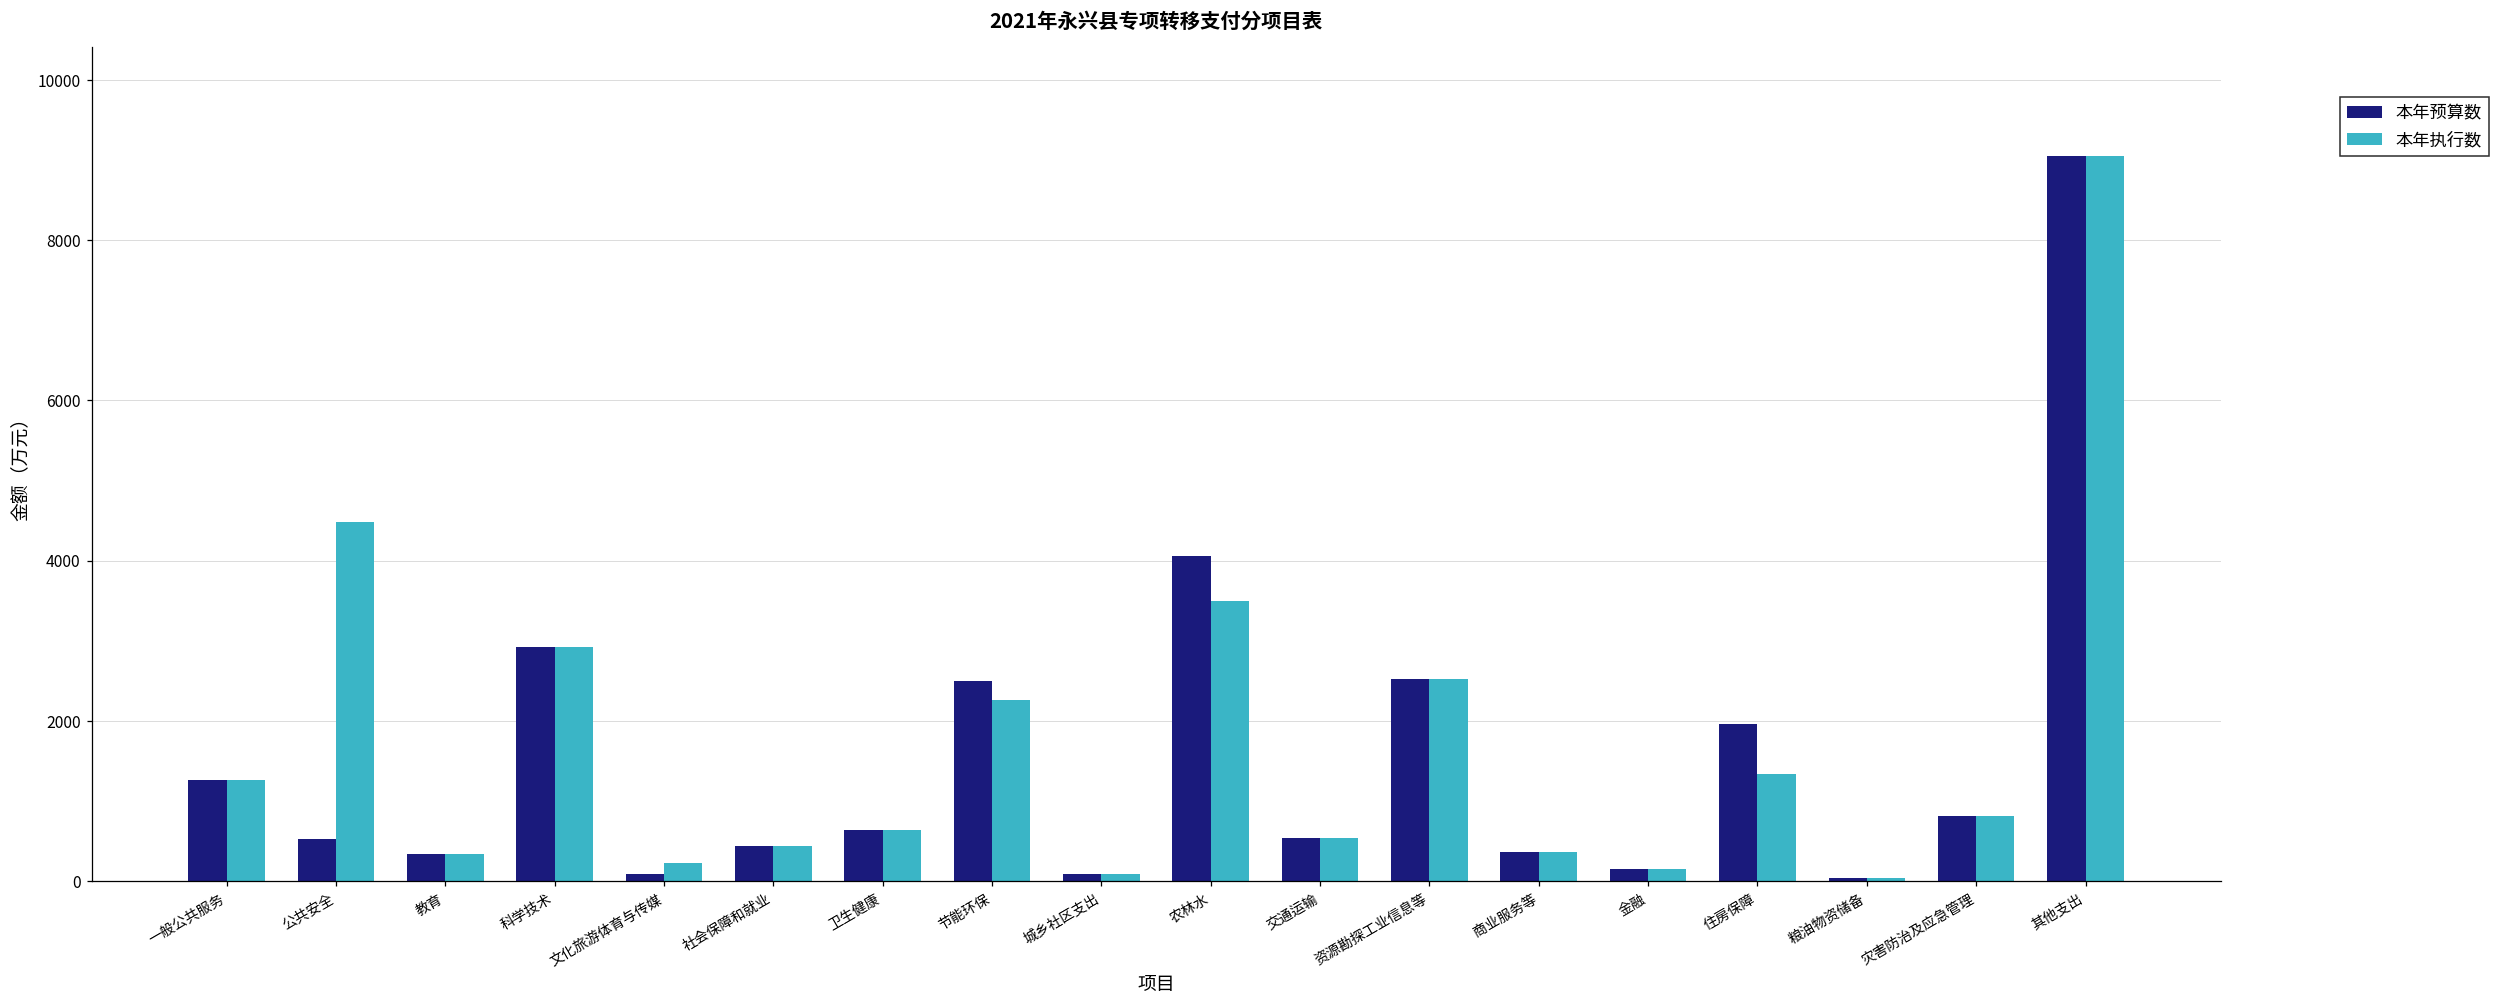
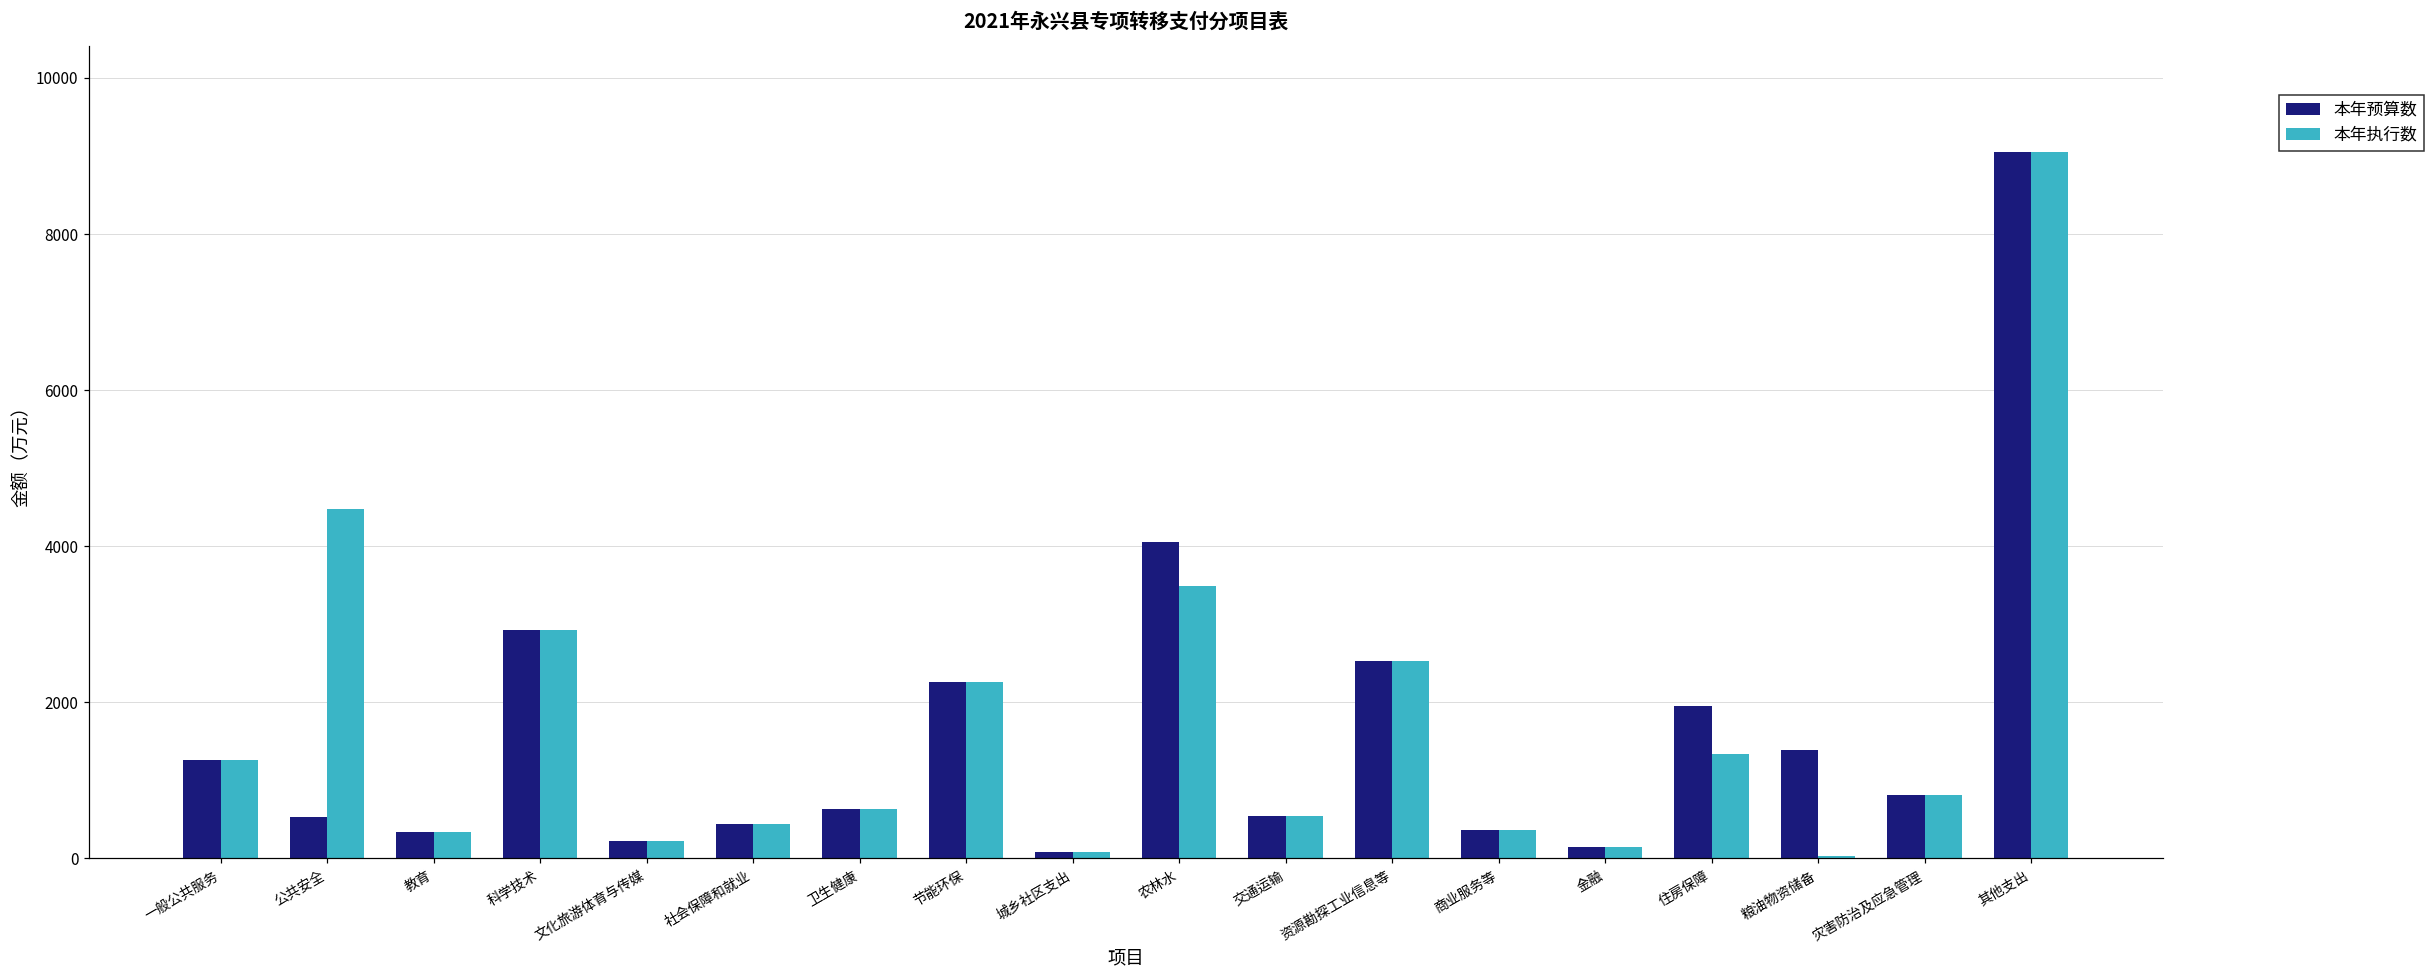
本年预算数, 文化旅游体育与传媒: 100 -> 200
本年预算数, 节能环保: 2500 -> 2300
本年预算数, 粮油物资储备: 0 -> 1400
